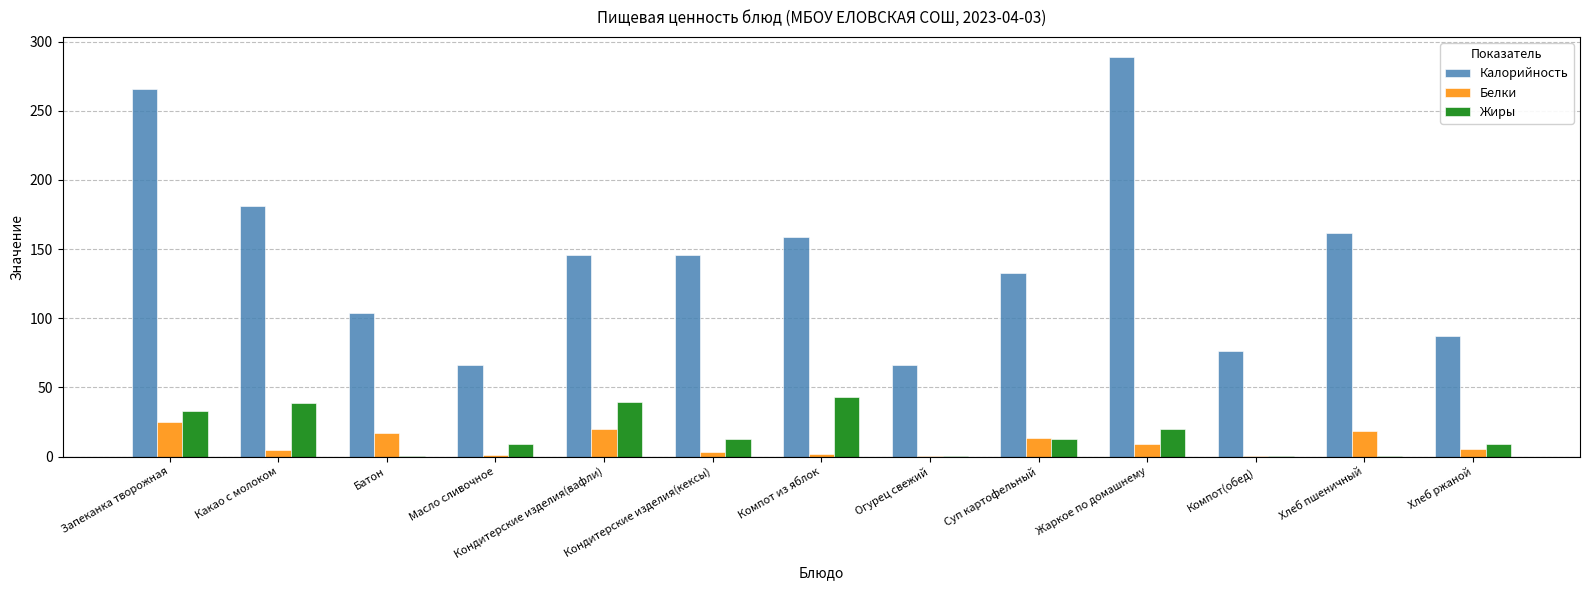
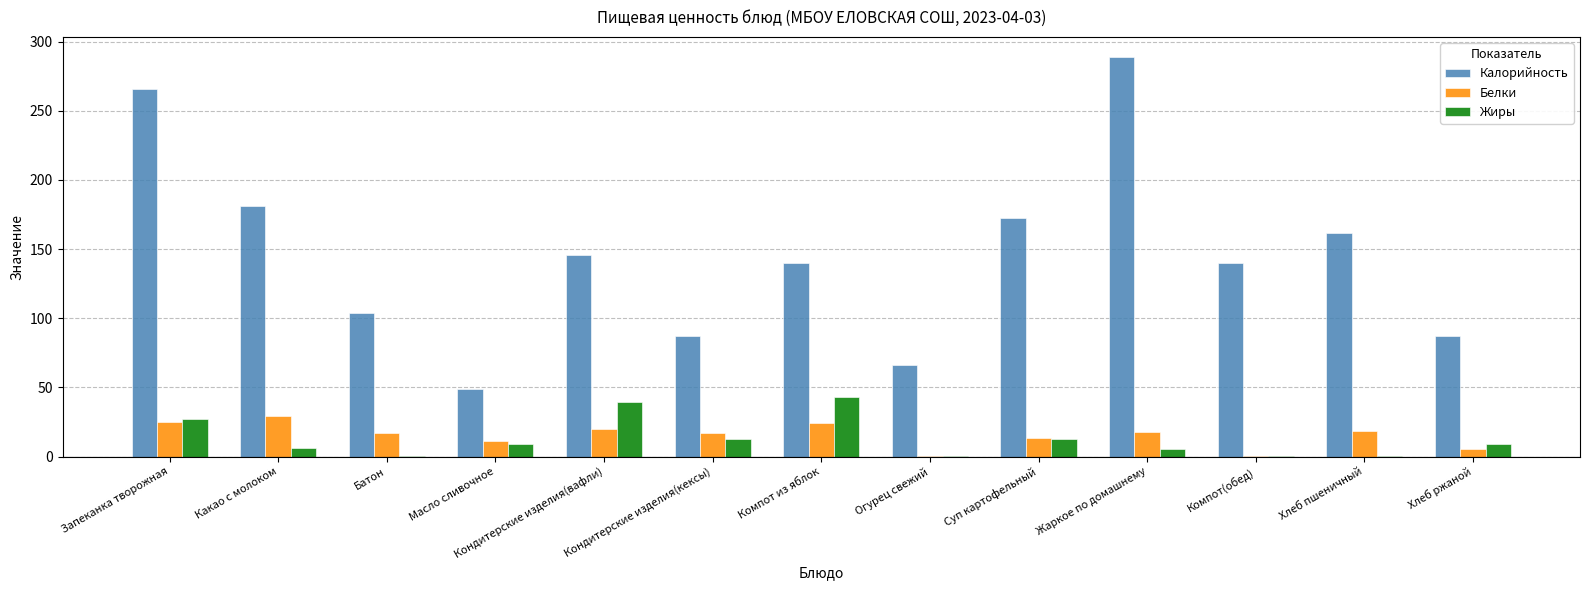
Жиры, Запеканка творожная: 33 -> 27
Белки, Какао с молоком: 5 -> 29
Жиры, Какао с молоком: 38 -> 6
Калорийность, Масло сливочное: 66 -> 49
Белки, Масло сливочное: 1 -> 11
Калорийность, Кондитерские изделия(кексы): 146 -> 87
Белки, Кондитерские изделия(кексы): 3 -> 17
Калорийность, Компот из яблок: 159 -> 140
Белки, Компот из яблок: 2 -> 24
Калорийность, Суп картофельный: 133 -> 172
Белки, Жаркое по домашнему: 9 -> 18
Жиры, Жаркое по домашнему: 20 -> 6
Калорийность, Компот(обед): 76 -> 140
